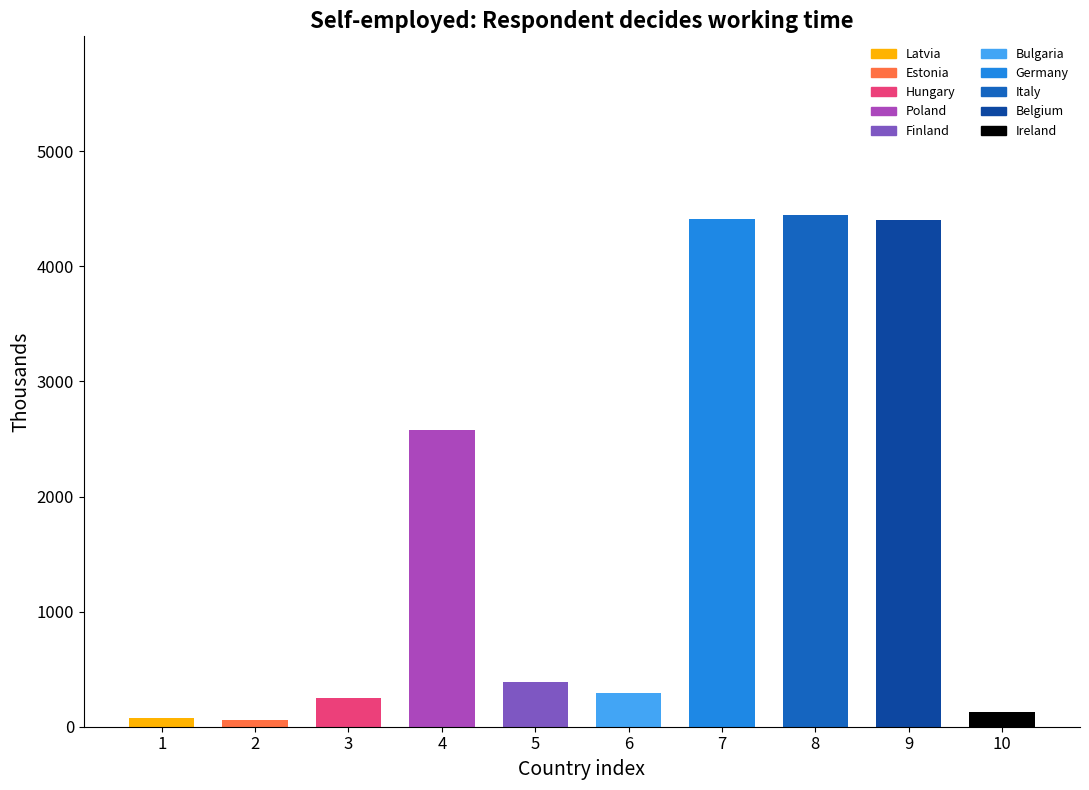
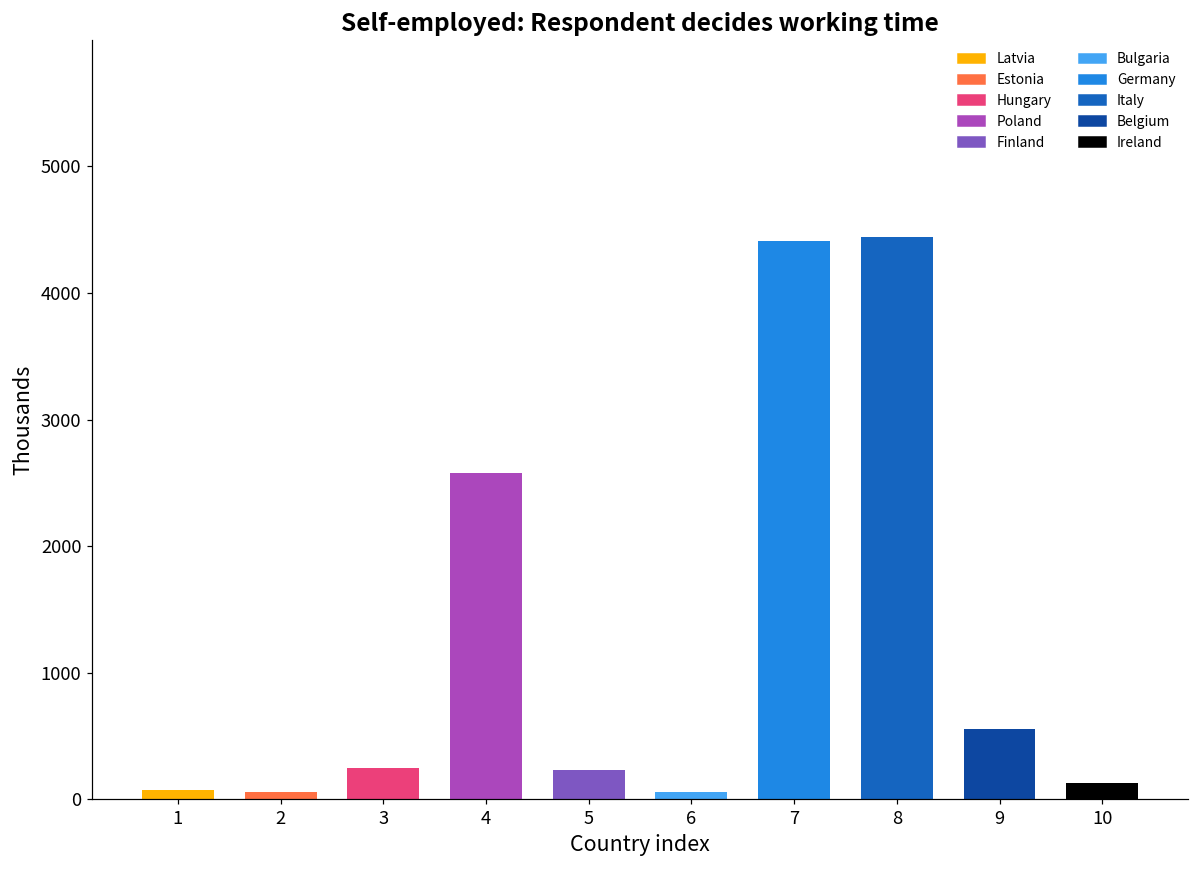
5: 390 -> 230
6: 290 -> 60
9: 4410 -> 550
